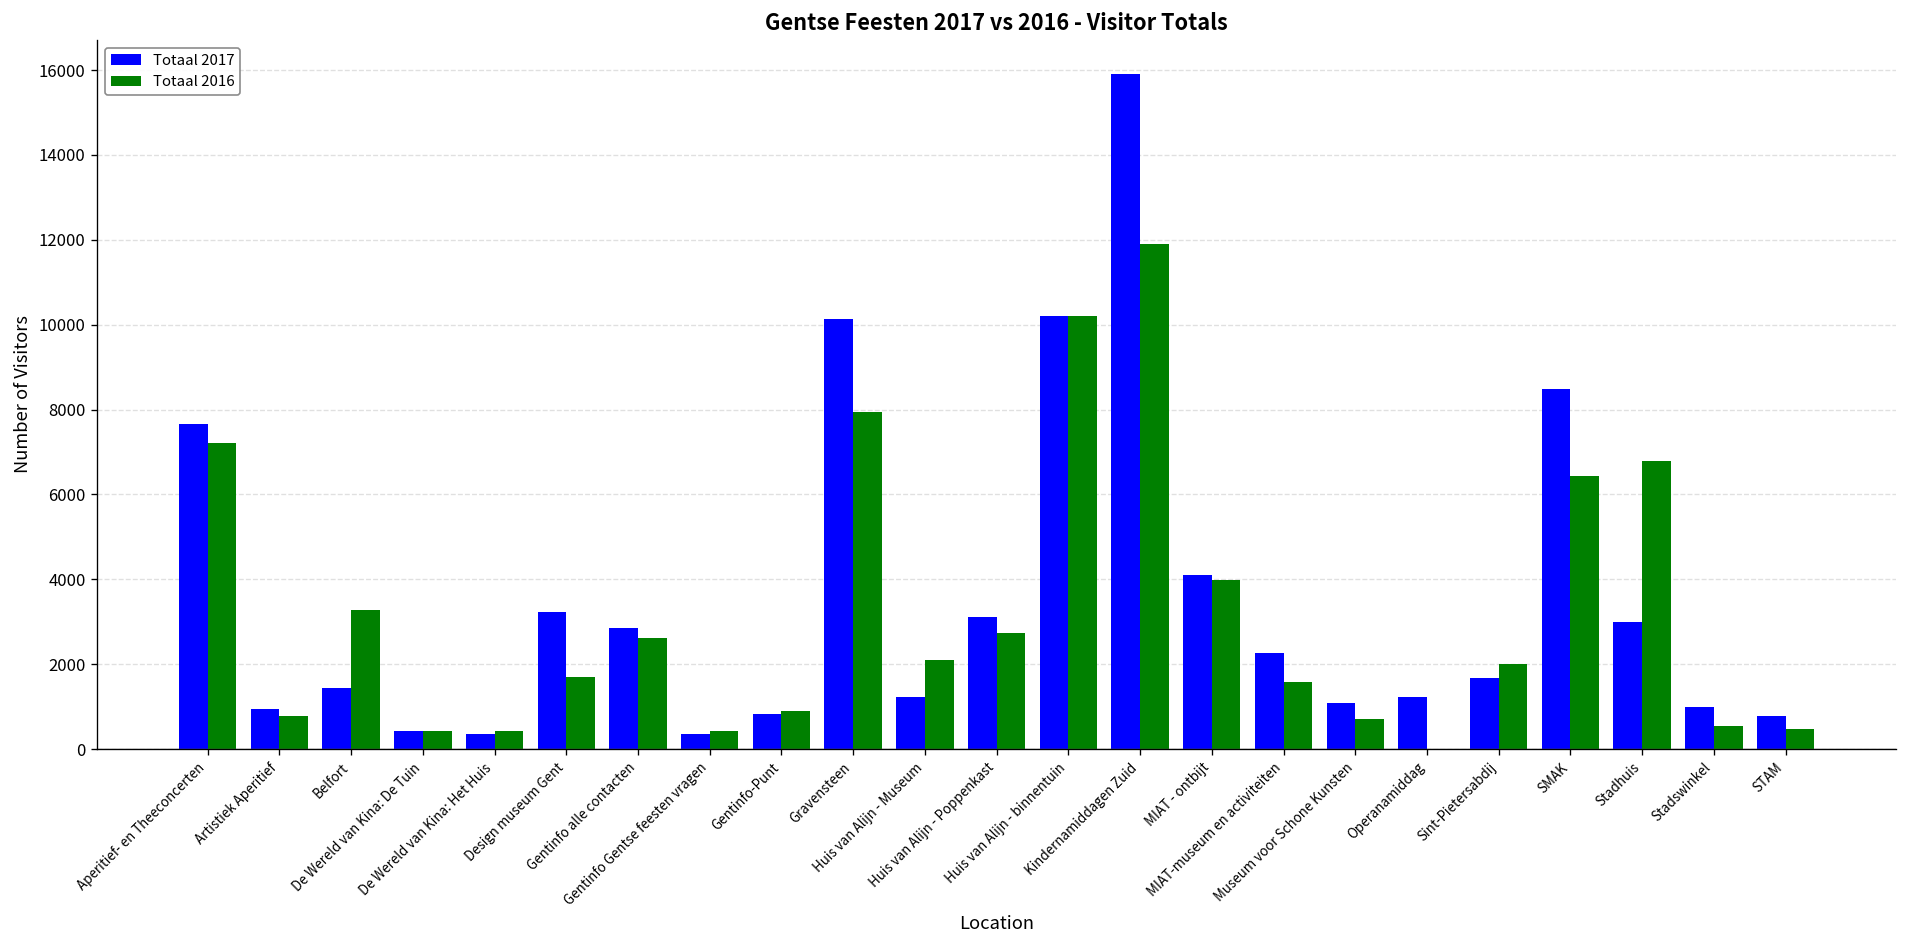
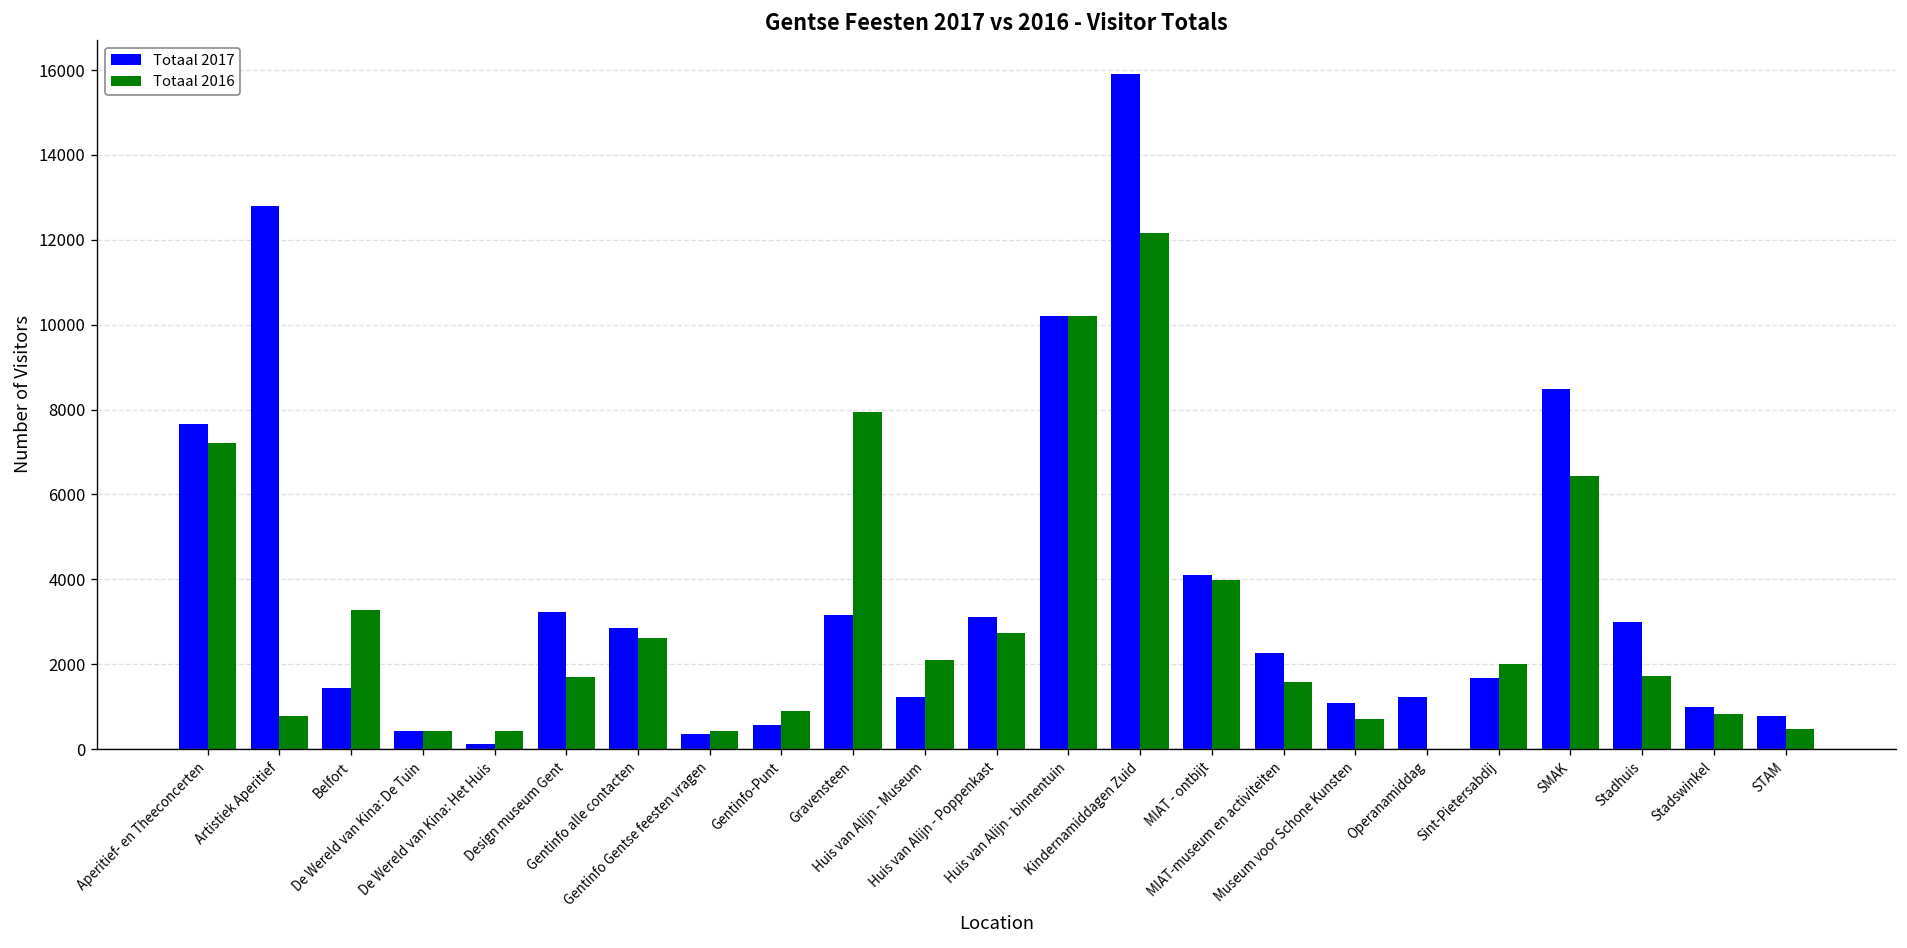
Totaal 2017, Artistiek Aperitief: 900 -> 12800
Totaal 2017, De Wereld van Kina: Het Huis: 400 -> 100
Totaal 2017, Gentinfo-Punt: 800 -> 600
Totaal 2017, Gravensteen: 10100 -> 3200
Totaal 2016, Kindernamiddagen Zuid: 11900 -> 12200
Totaal 2016, Stadhuis: 6800 -> 1700
Totaal 2016, Stadswinkel: 500 -> 800
